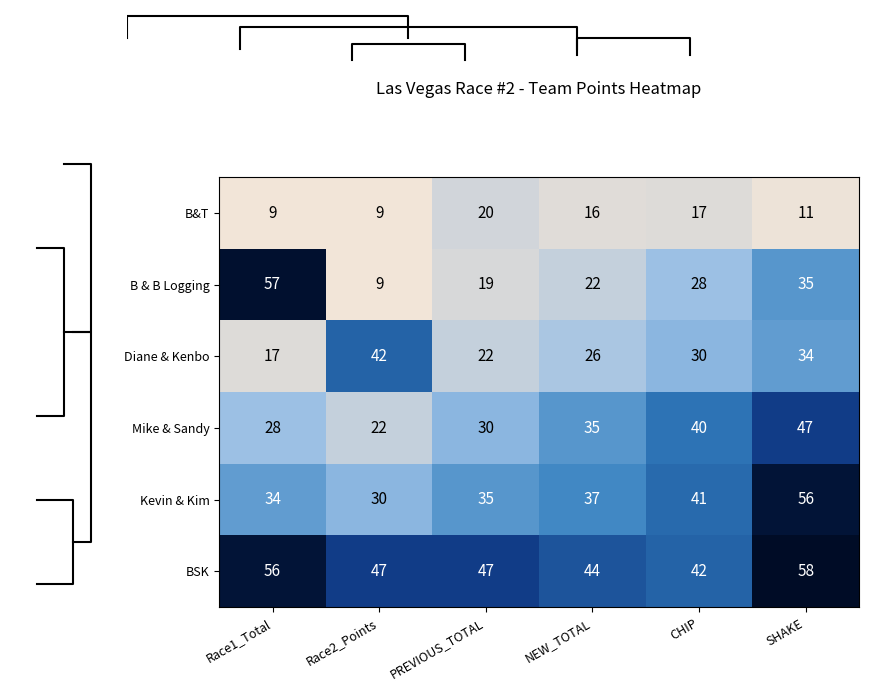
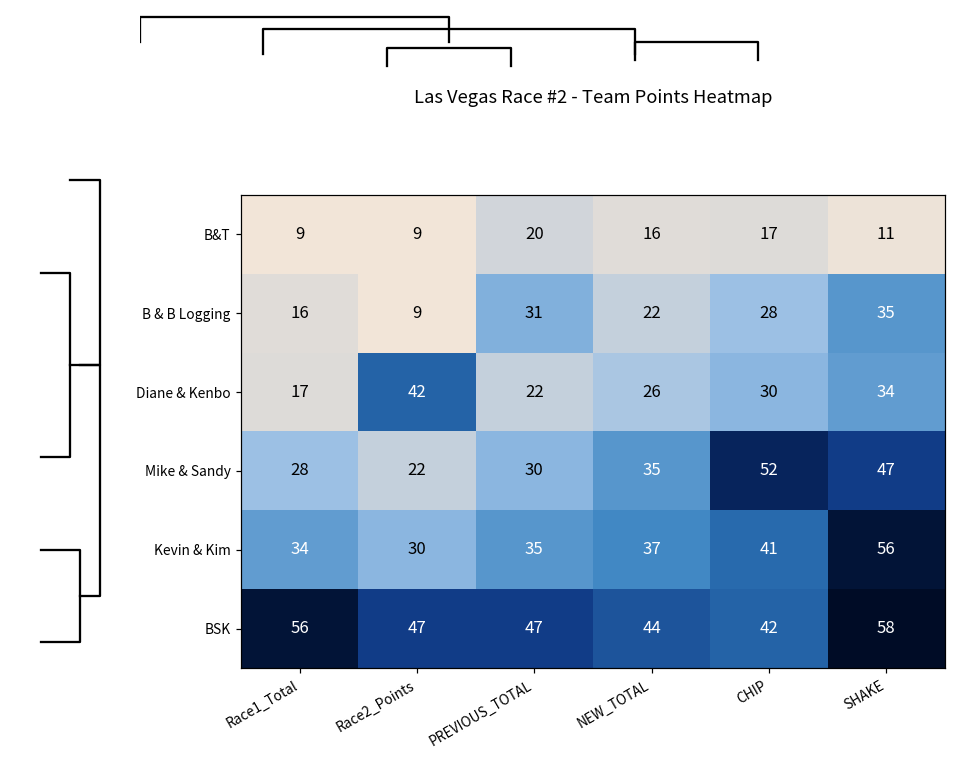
Las Vegas Race #2 - Team Points Heatmap, B & B Logging, Race1_Total: 57 -> 16
Las Vegas Race #2 - Team Points Heatmap, B & B Logging, PREVIOUS_TOTAL: 19 -> 31
Las Vegas Race #2 - Team Points Heatmap, Mike & Sandy, CHIP: 40 -> 52
